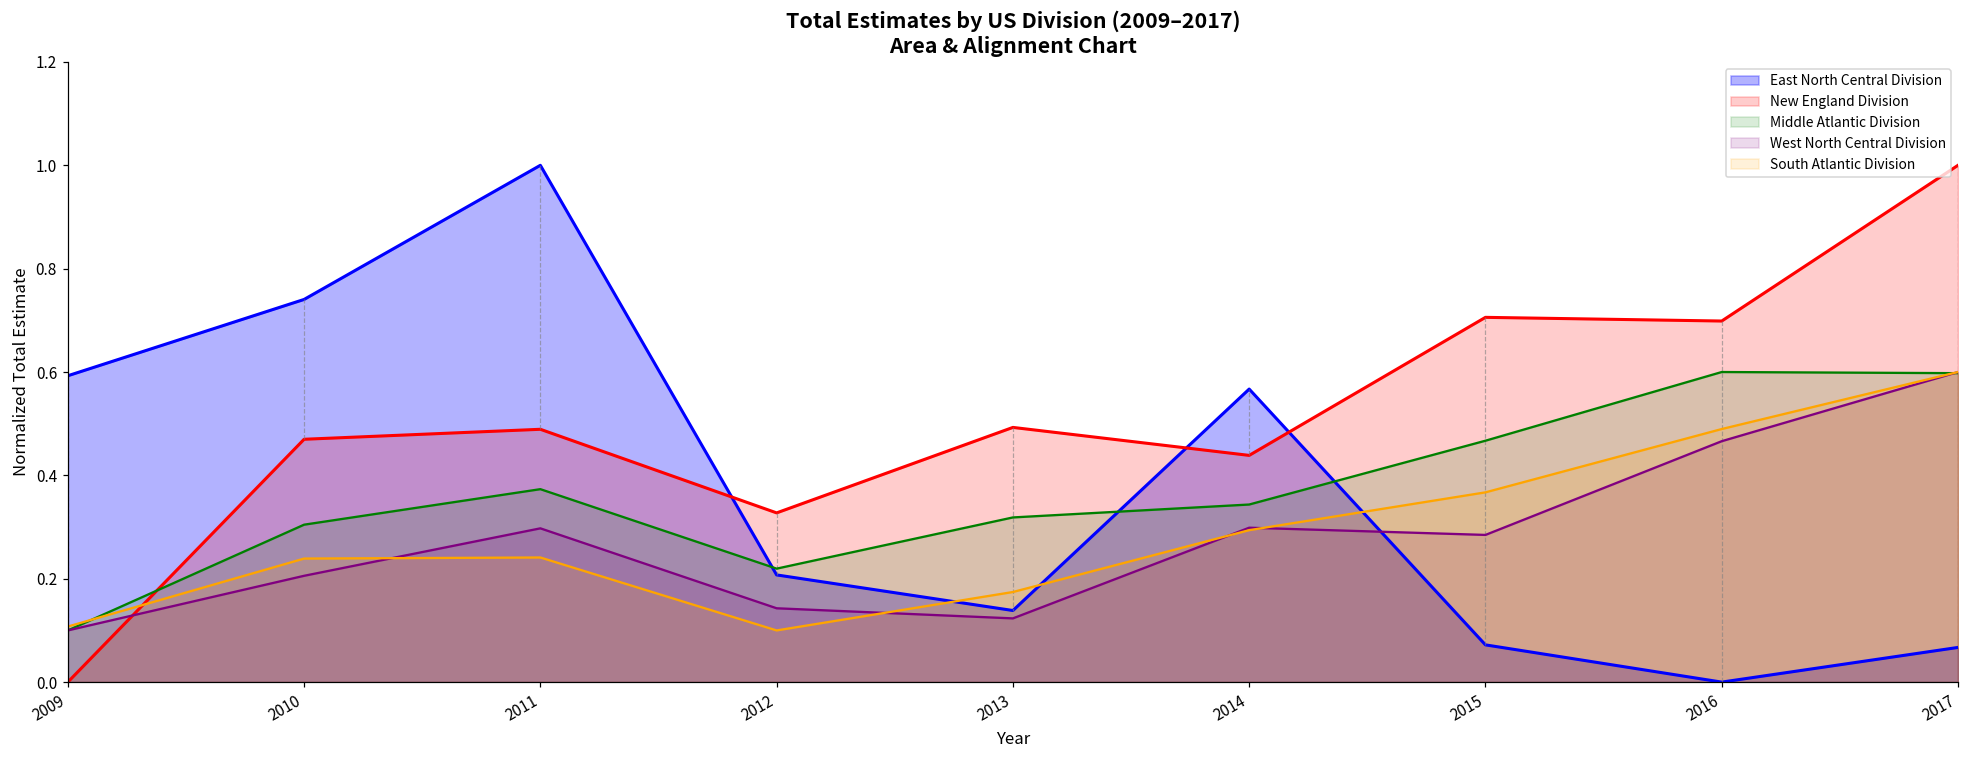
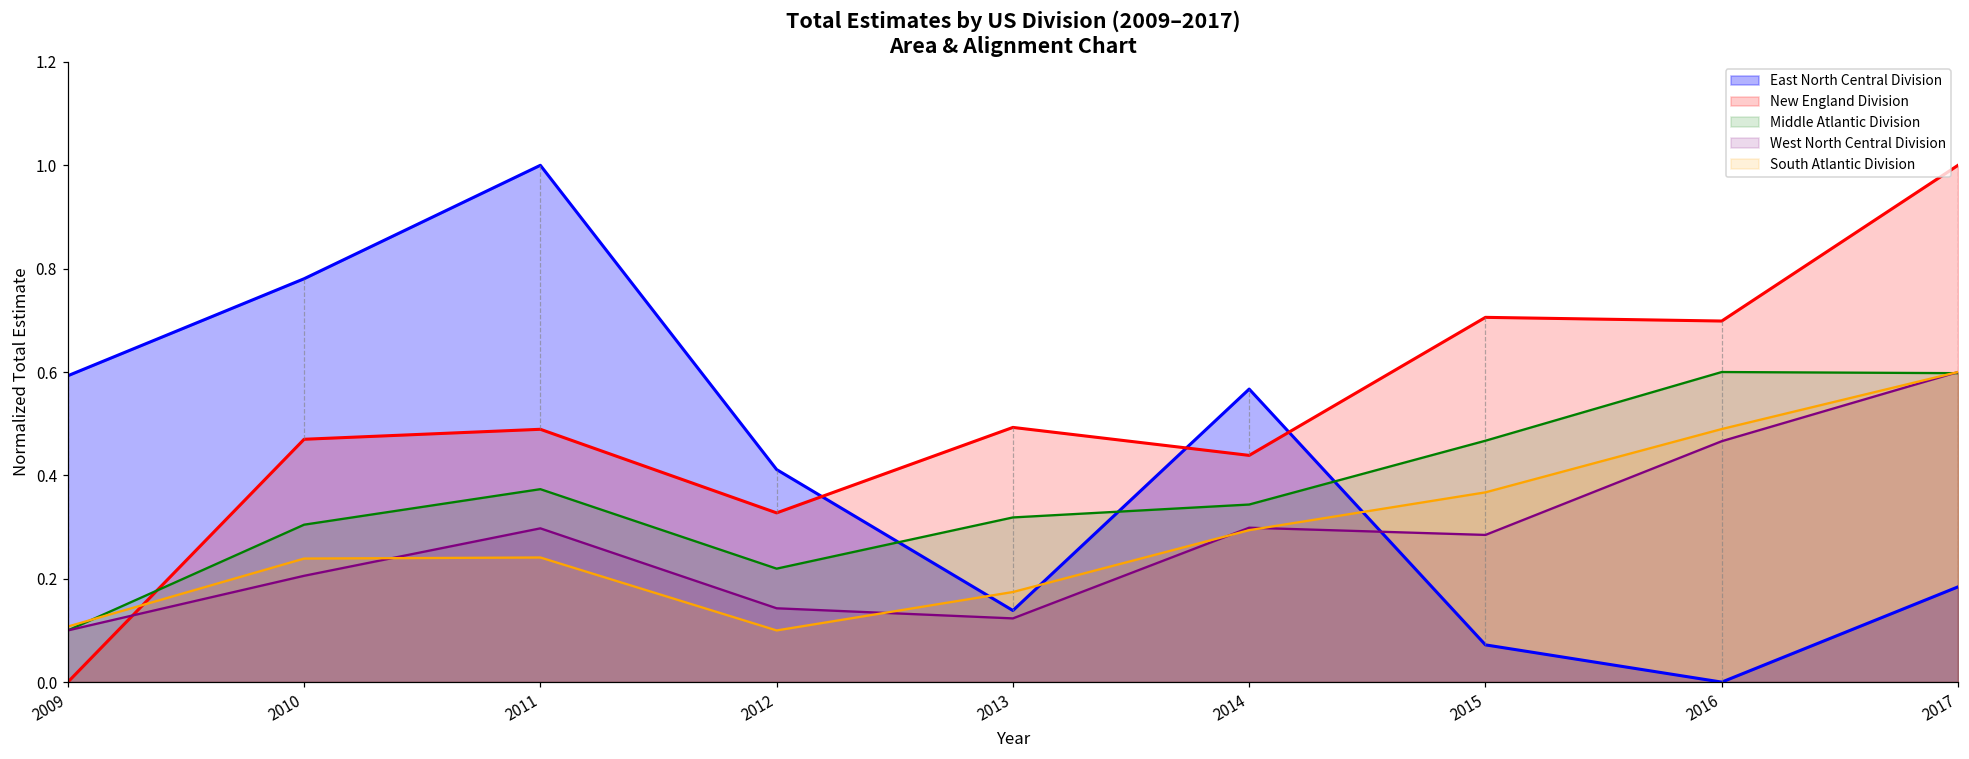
East North Central Division, 2010: 0.74 -> 0.78
East North Central Division, 2012: 0.21 -> 0.41
East North Central Division, 2017: 0.07 -> 0.18
